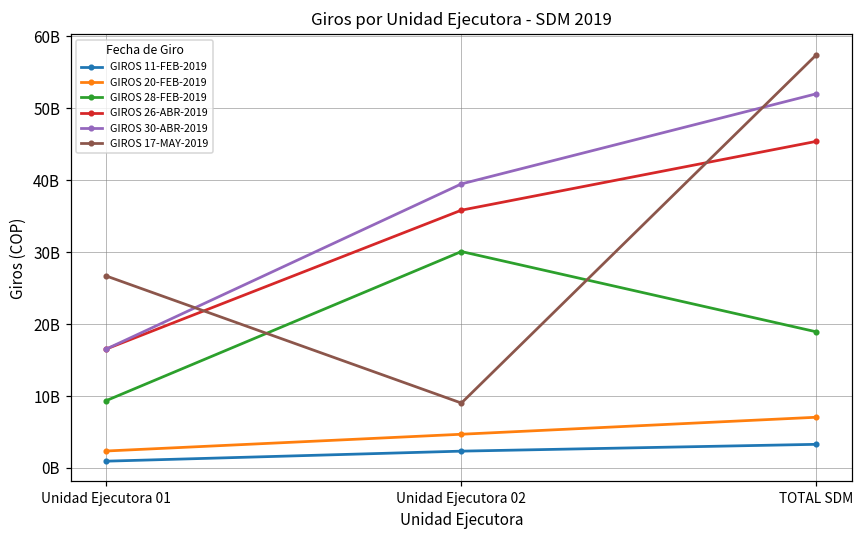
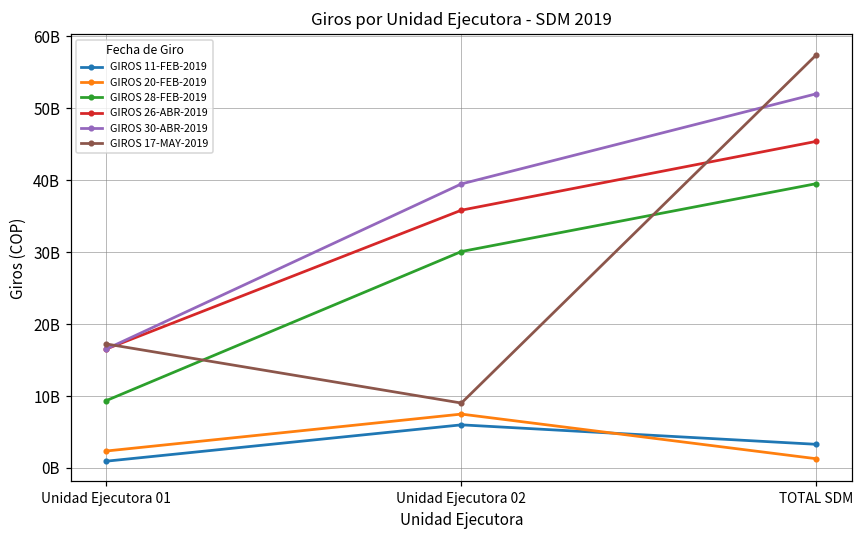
GIROS 17-MAY-2019, Unidad Ejecutora 01: 27000000000 -> 17000000000
GIROS 11-FEB-2019, Unidad Ejecutora 02: 2000000000 -> 6000000000
GIROS 20-FEB-2019, Unidad Ejecutora 02: 5000000000 -> 7000000000
GIROS 20-FEB-2019, TOTAL SDM: 7000000000 -> 1000000000
GIROS 28-FEB-2019, TOTAL SDM: 19000000000 -> 39000000000
